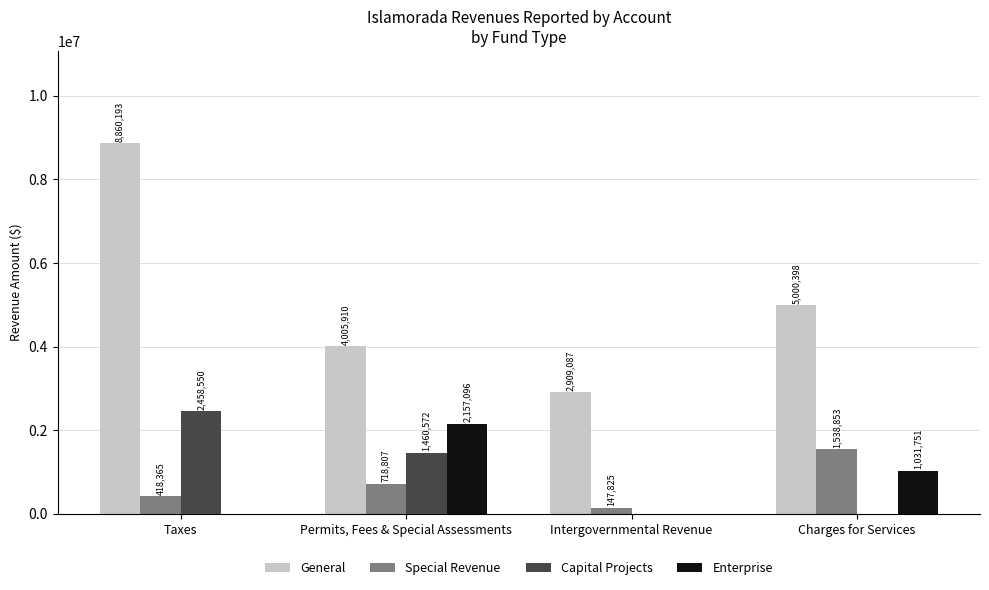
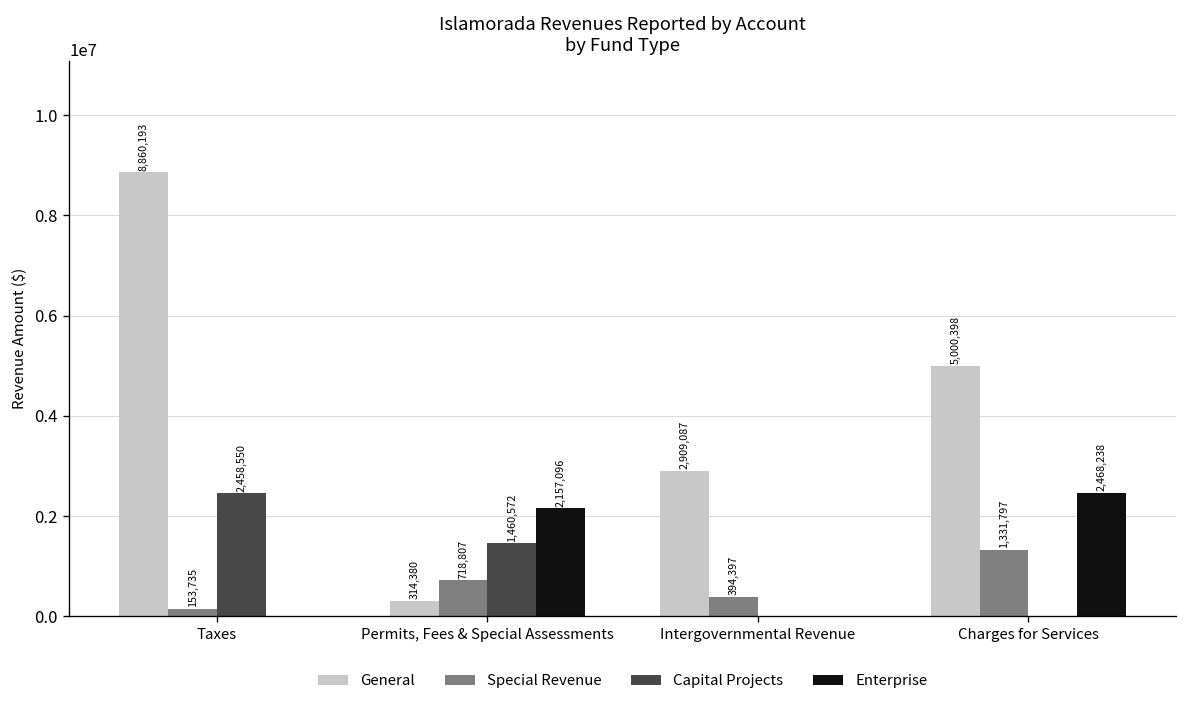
Special Revenue, Taxes: 418,365 -> 153,735
General, Permits, Fees & Special Assessments: 4,005,910 -> 314,380
Special Revenue, Intergovernmental Revenue: 147,825 -> 394,397
Special Revenue, Charges for Services: 1,538,853 -> 1,331,797
Enterprise, Charges for Services: 1,031,751 -> 2,468,238
